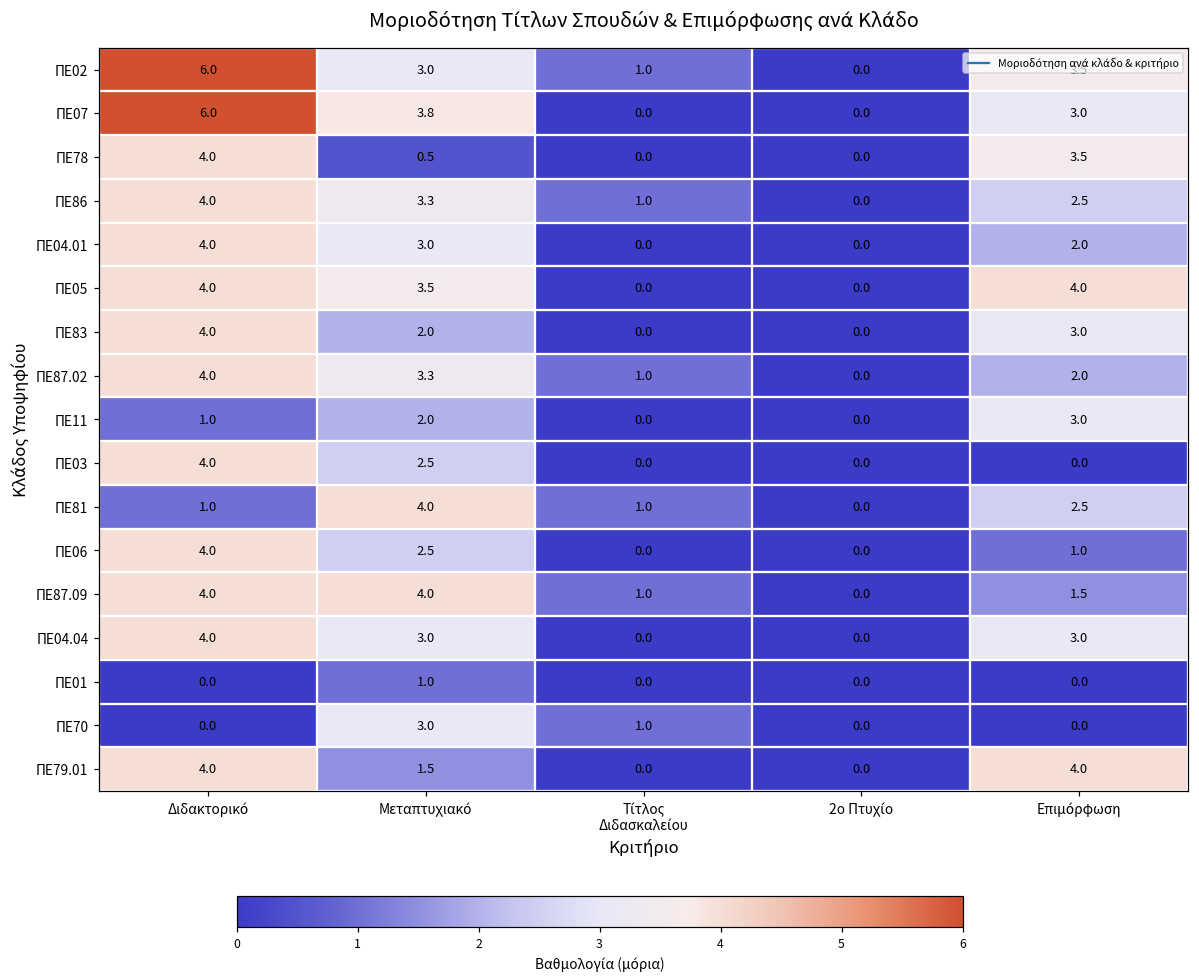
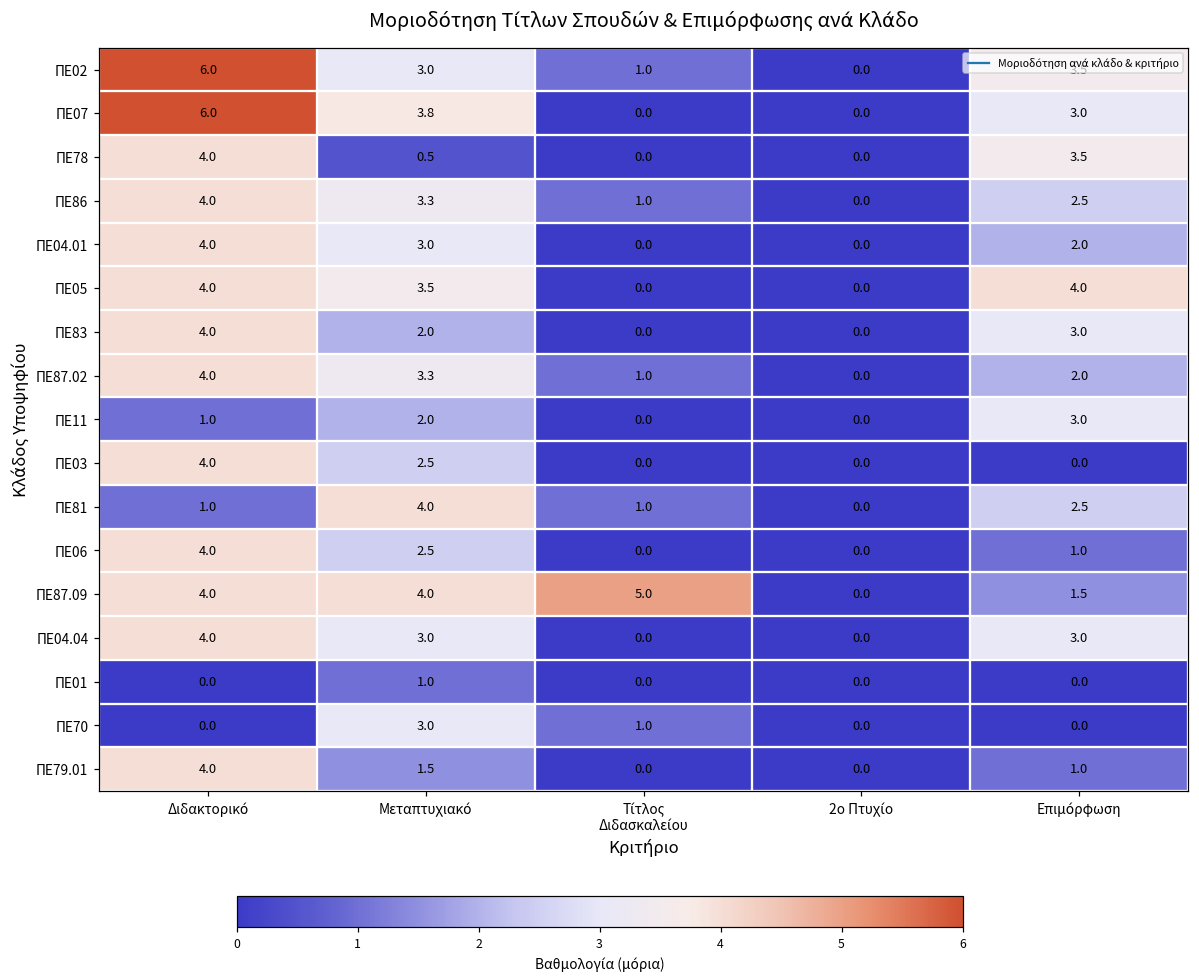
ΠΕ87.09, Τίτλος Διδασκαλείου: 1.0 -> 5.0
ΠΕ79.01, Επιμόρφωση: 4.0 -> 1.0
